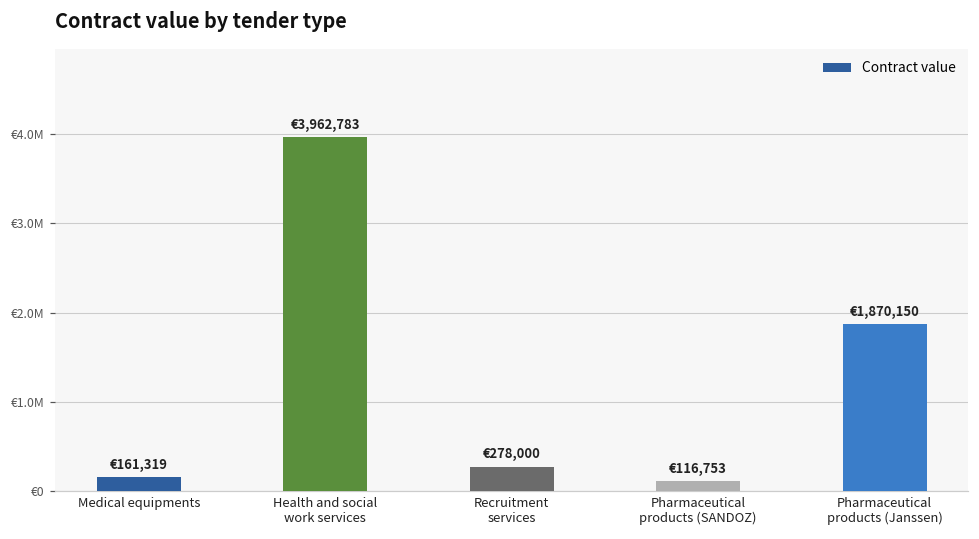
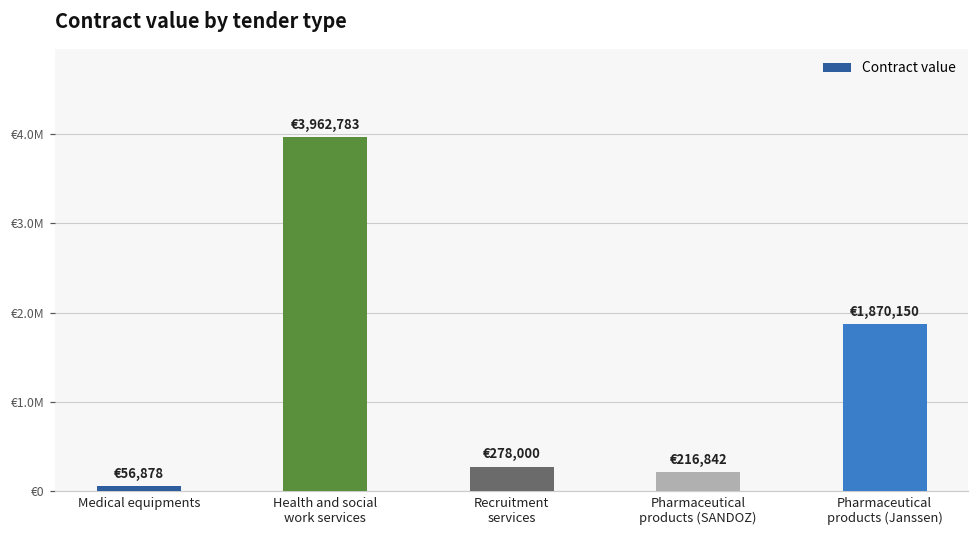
Medical equipments: €161,319 -> €56,878
Pharmaceutical products (SANDOZ): €116,753 -> €216,842
